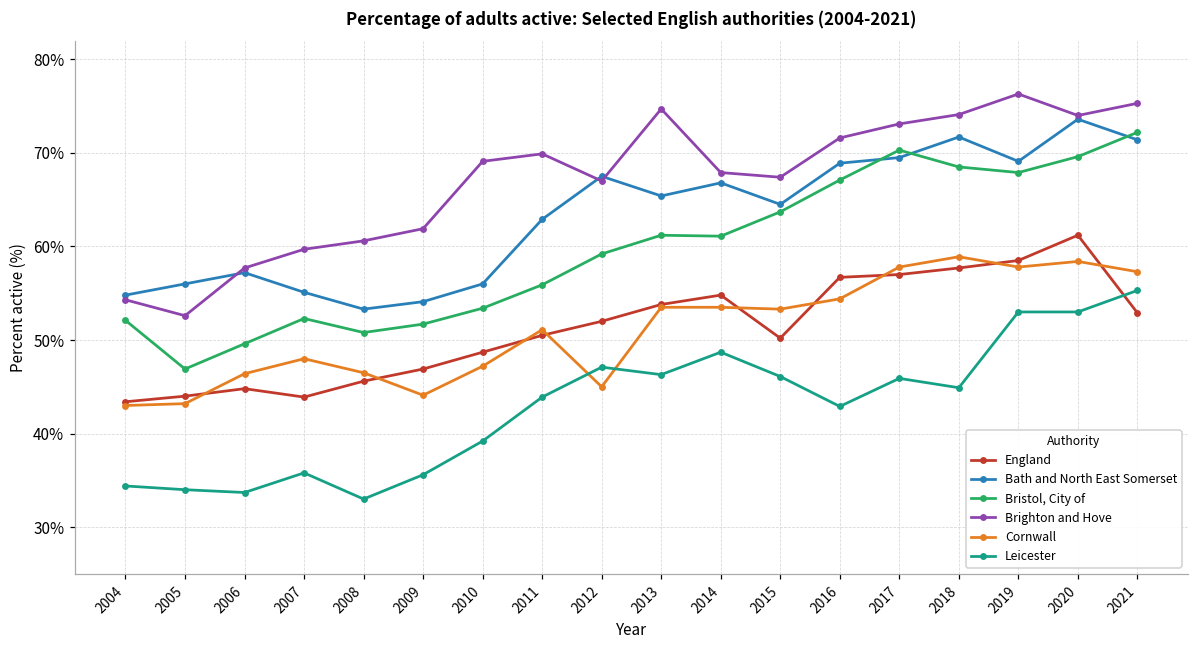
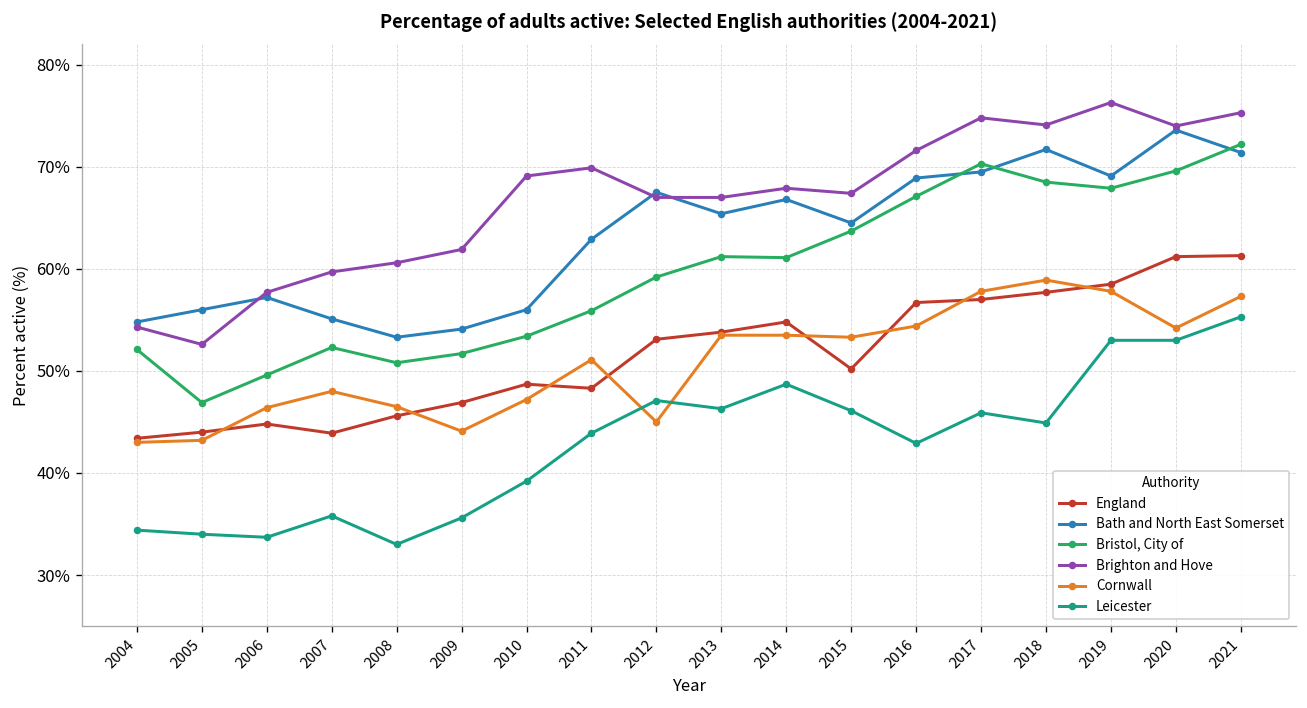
England, 2011: 51% -> 48%
England, 2012: 52% -> 53%
Brighton and Hove, 2013: 75% -> 67%
Brighton and Hove, 2017: 73% -> 75%
Cornwall, 2020: 58% -> 54%
England, 2021: 53% -> 61%
